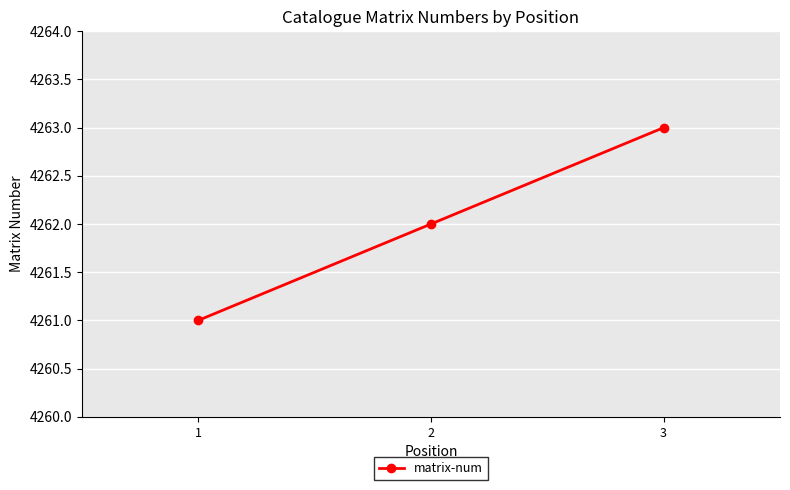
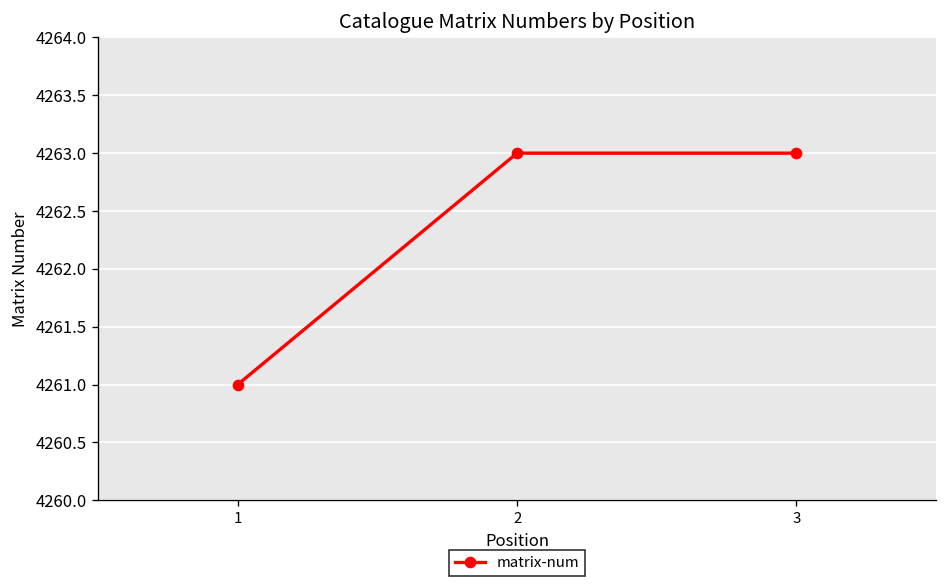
2: 4262 -> 4263
